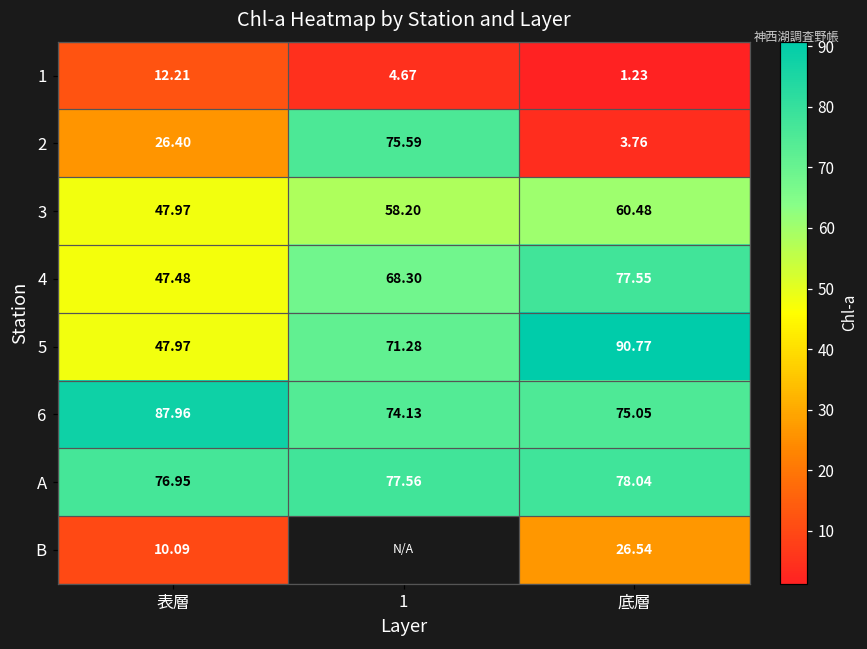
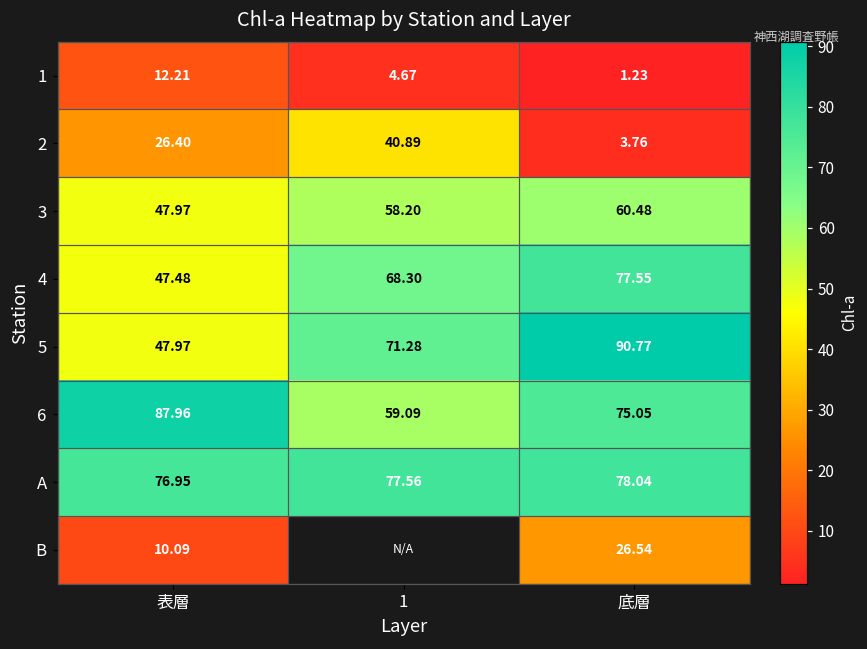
2, 1: 75.59 -> 40.89
6, 1: 74.13 -> 59.09
